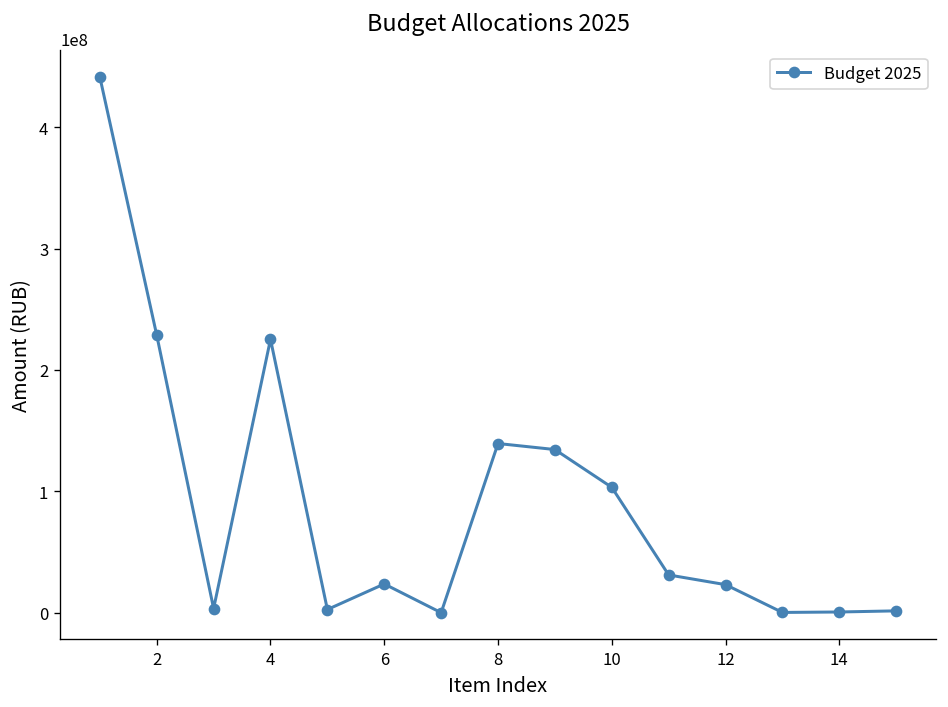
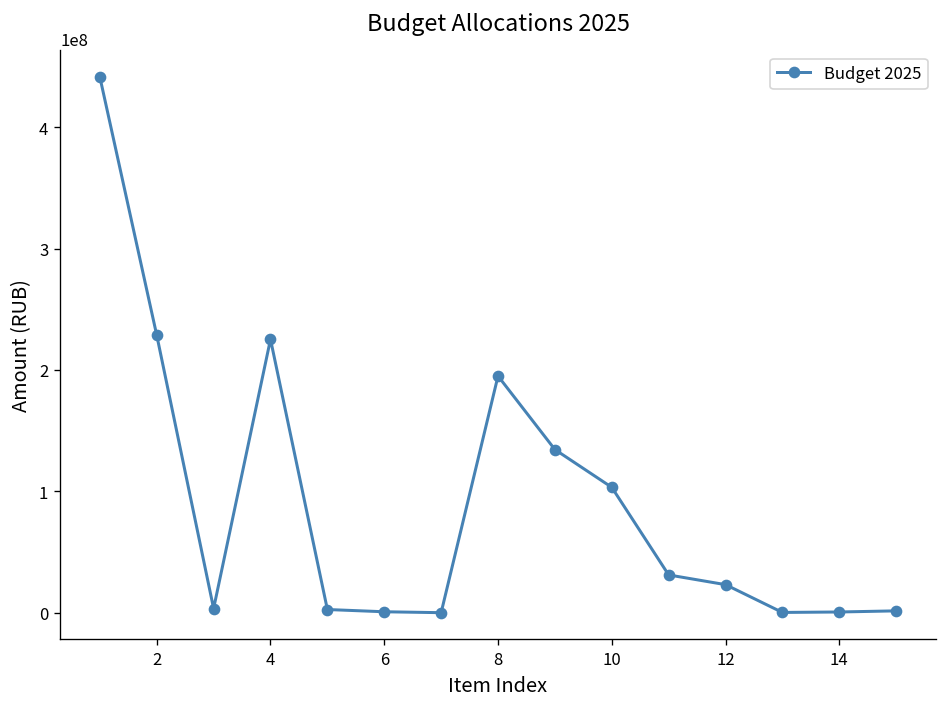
6: 24000000 -> 1000000
8: 139000000 -> 195000000
